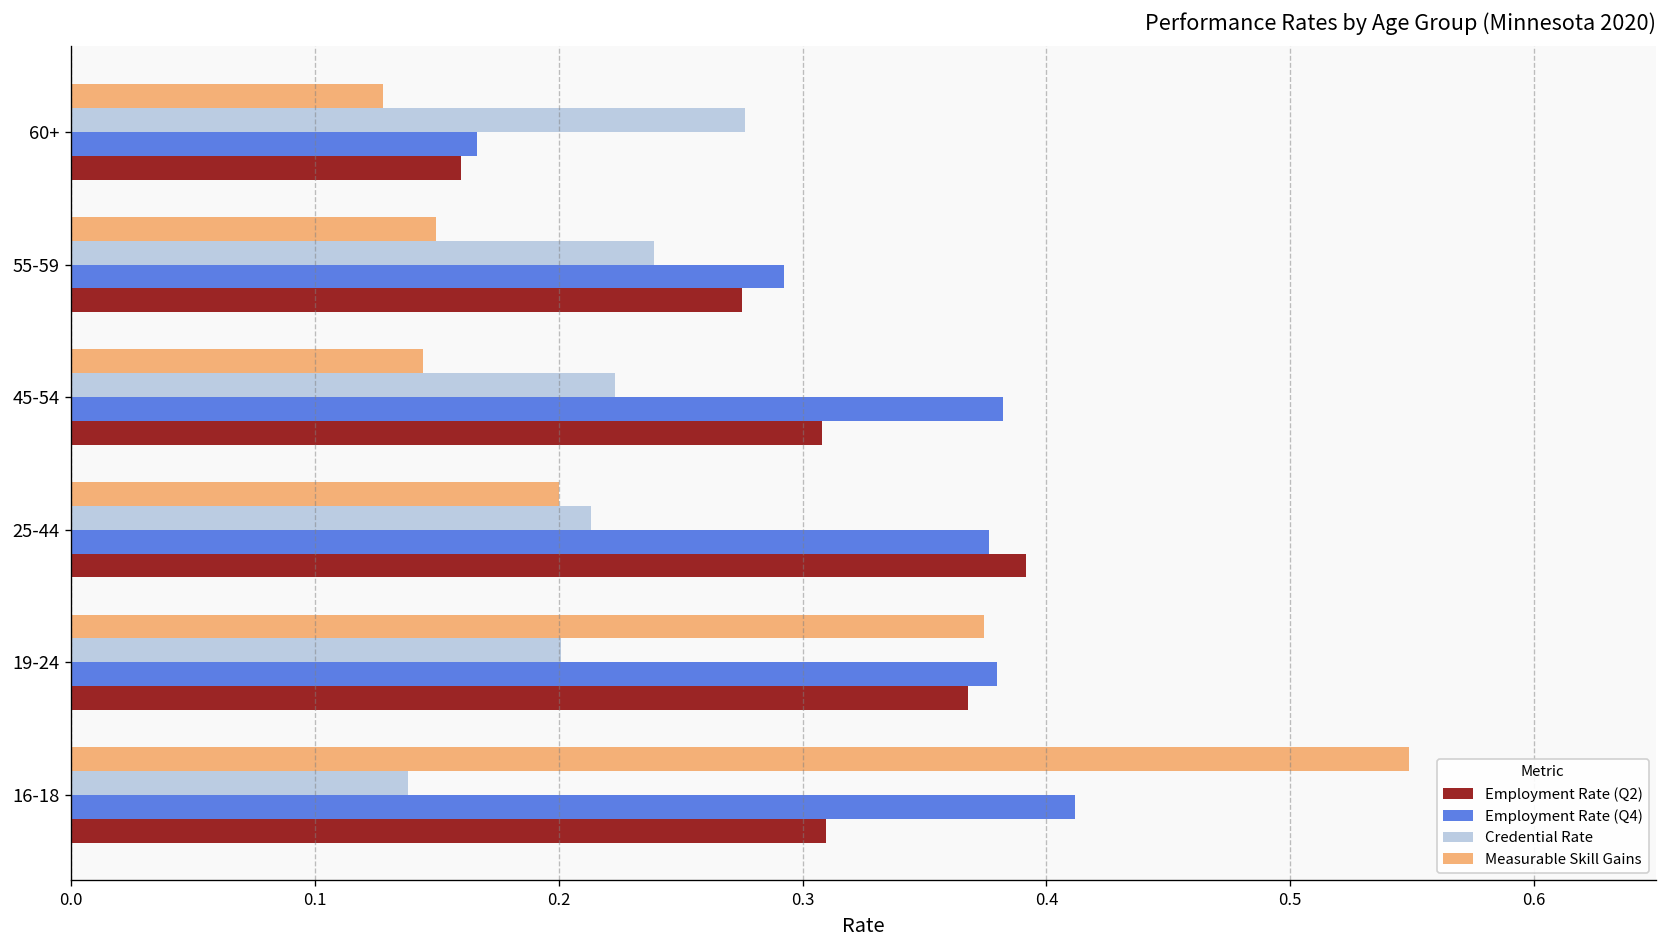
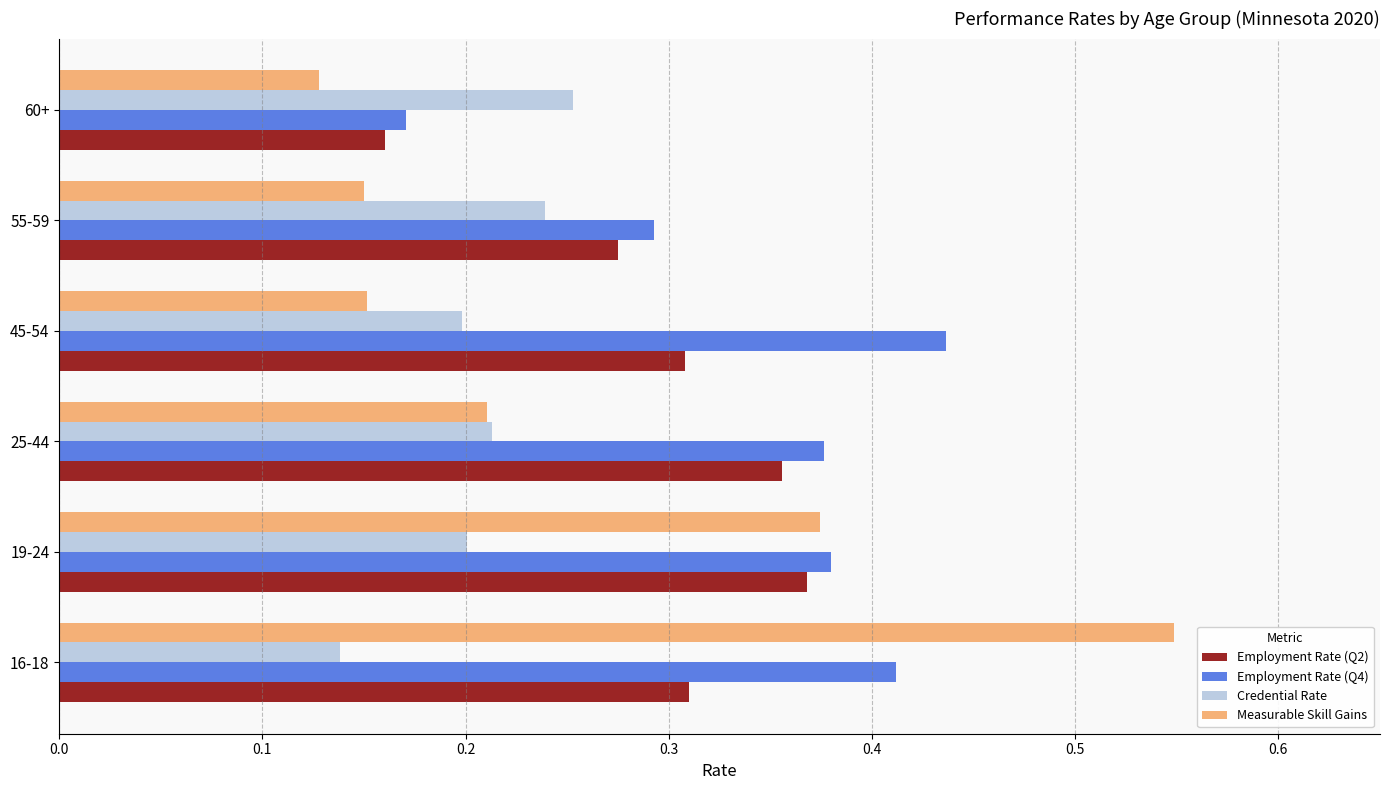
Credential Rate, 60+: 0.277 -> 0.253
Employment Rate (Q4), 60+: 0.166 -> 0.171
Measurable Skill Gains, 45-54: 0.144 -> 0.152
Credential Rate, 45-54: 0.223 -> 0.198
Employment Rate (Q4), 45-54: 0.382 -> 0.436
Measurable Skill Gains, 25-44: 0.200 -> 0.211
Employment Rate (Q2), 25-44: 0.392 -> 0.356
